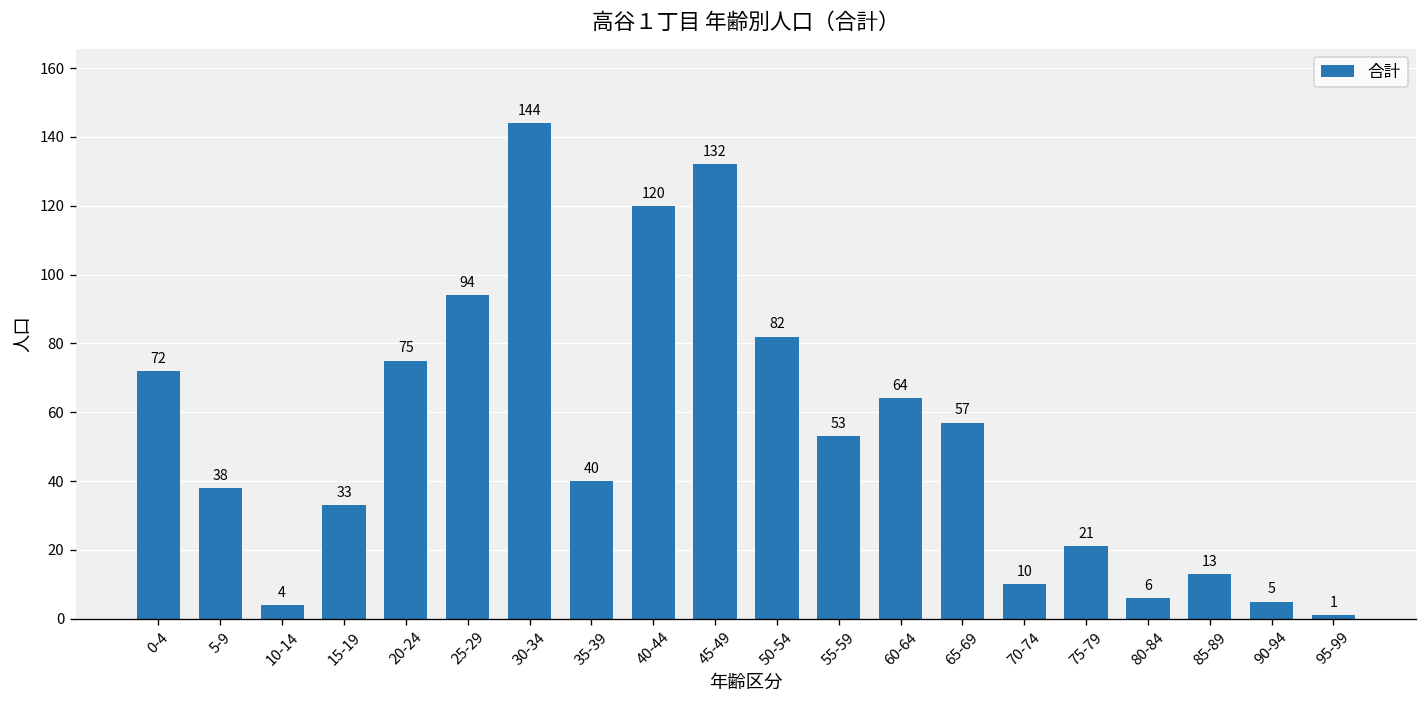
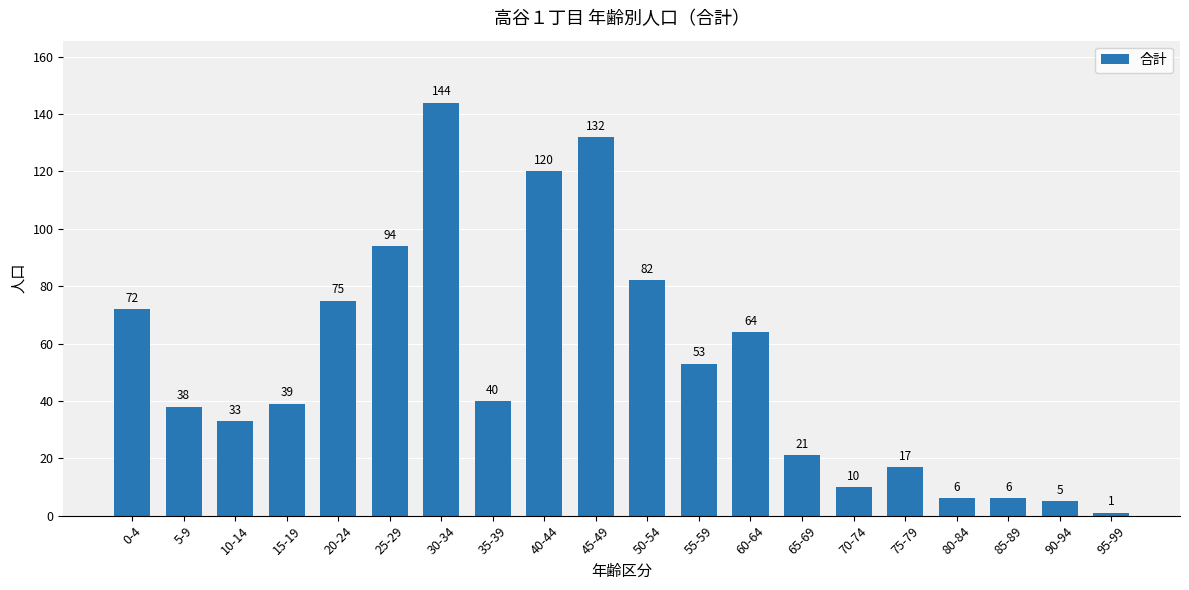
10-14: 4 -> 33
15-19: 33 -> 39
65-69: 57 -> 21
75-79: 21 -> 17
85-89: 13 -> 6
